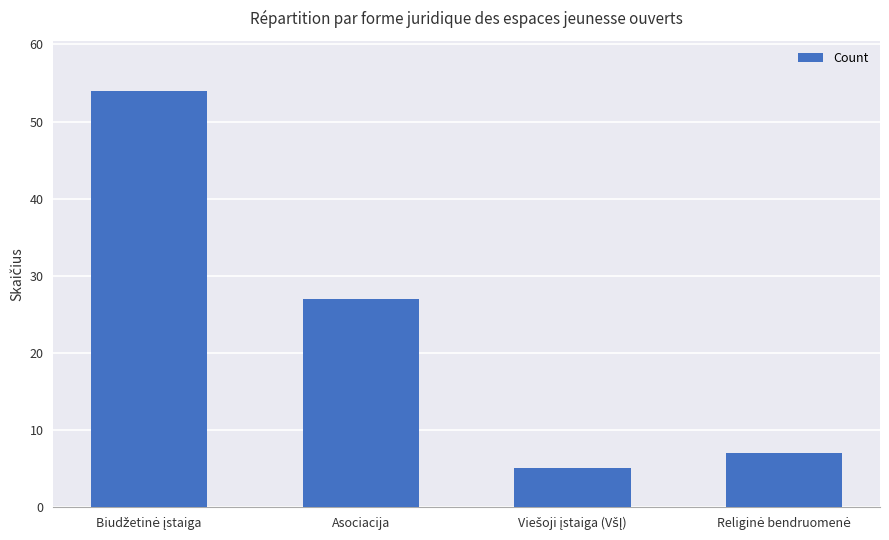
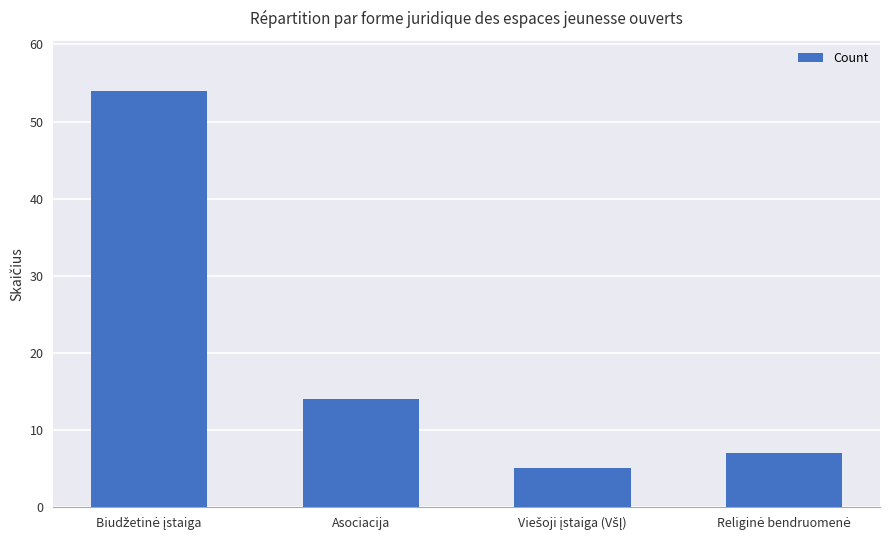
Asociacija: 27 -> 14
